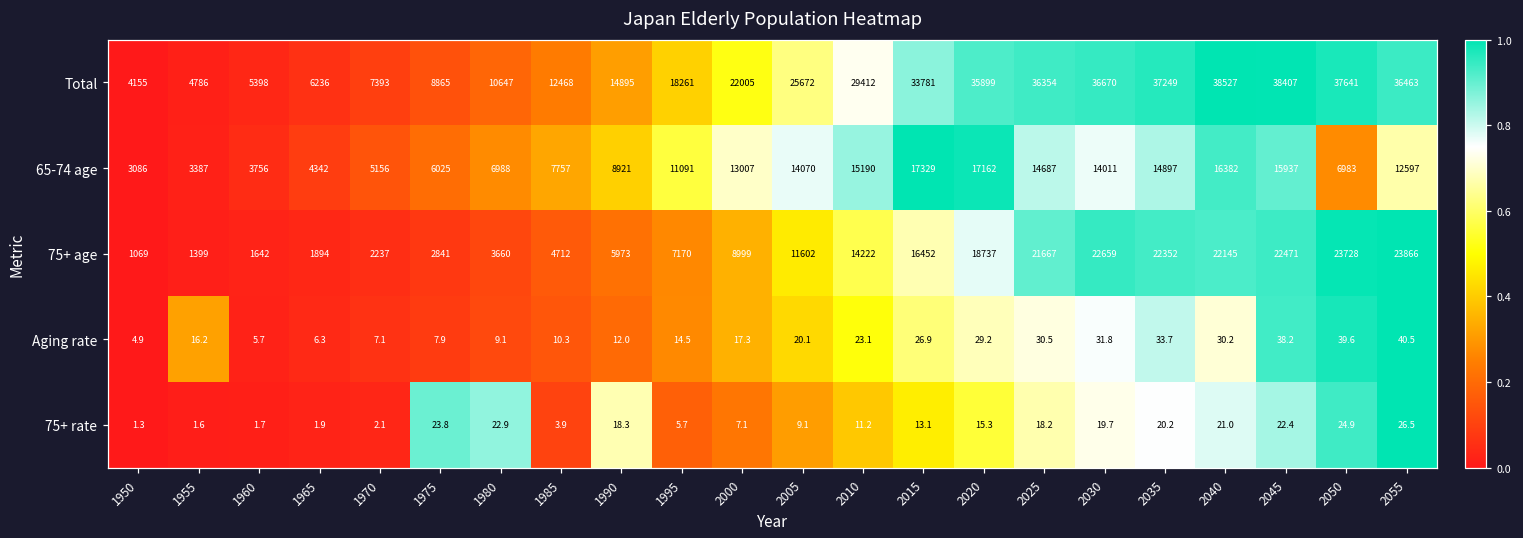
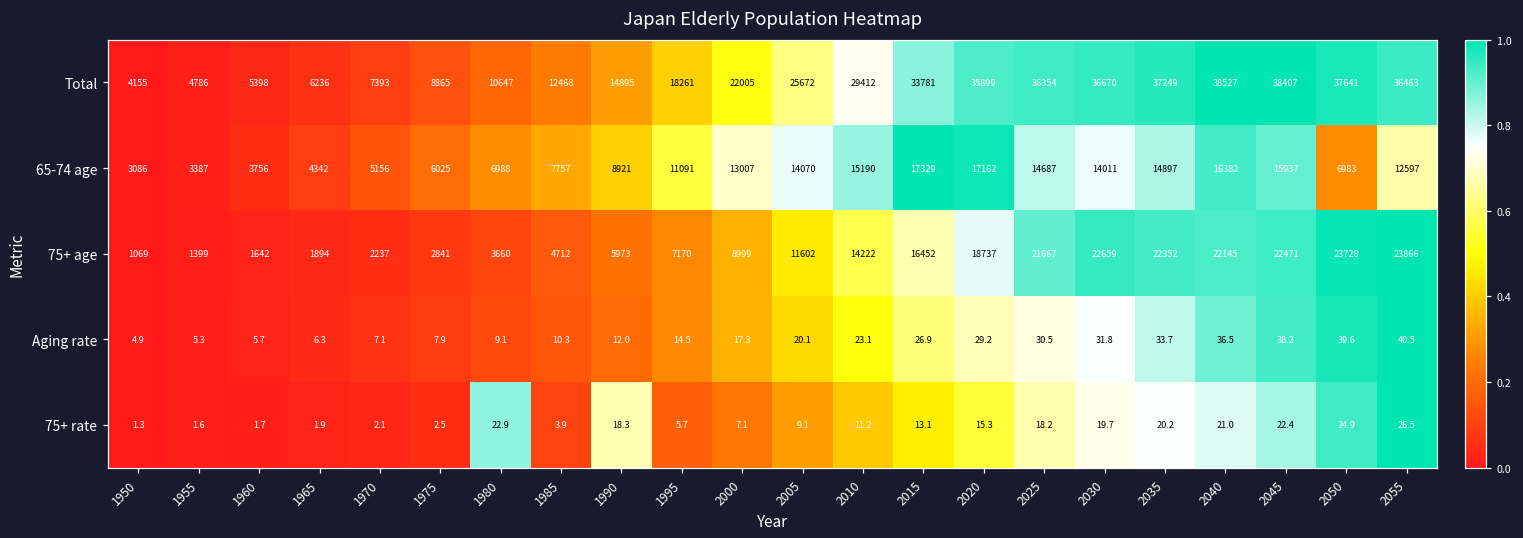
Aging rate, 1955: 16.2 -> 5.3
Aging rate, 2040: 30.2 -> 36.5
75+ rate, 1975: 23.8 -> 2.5
